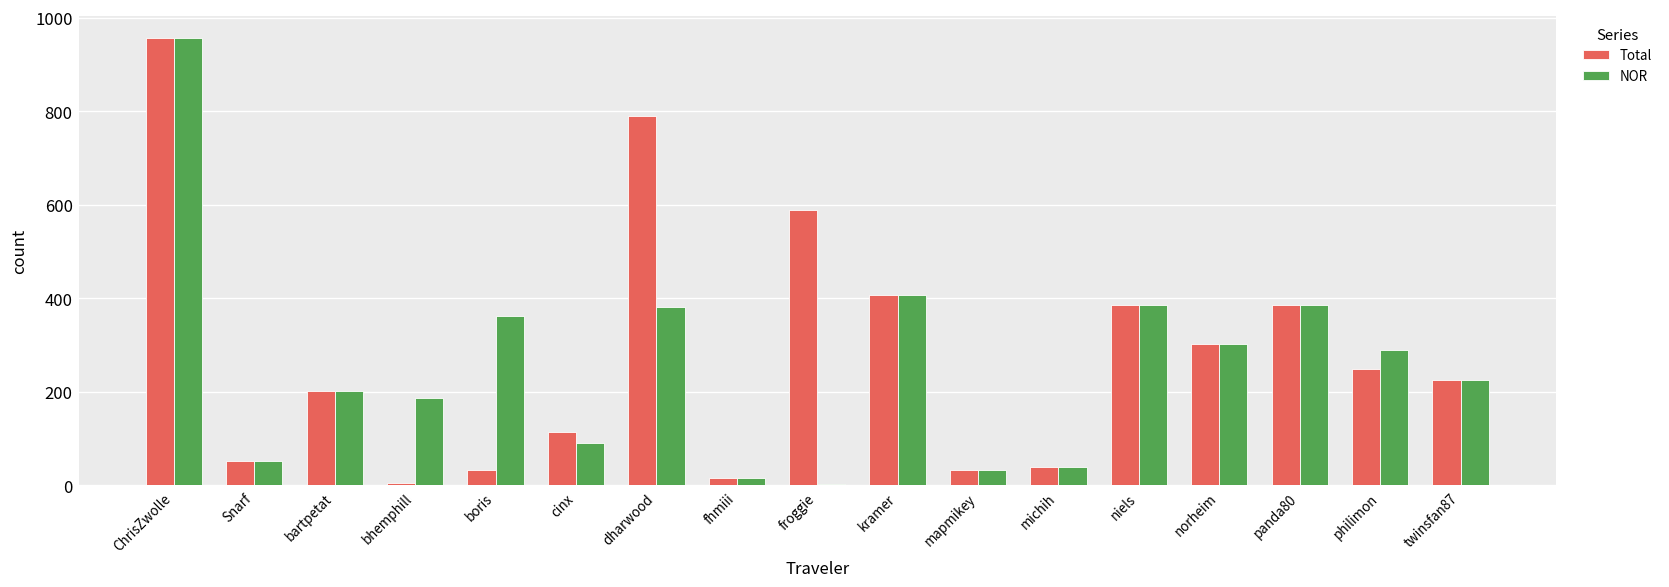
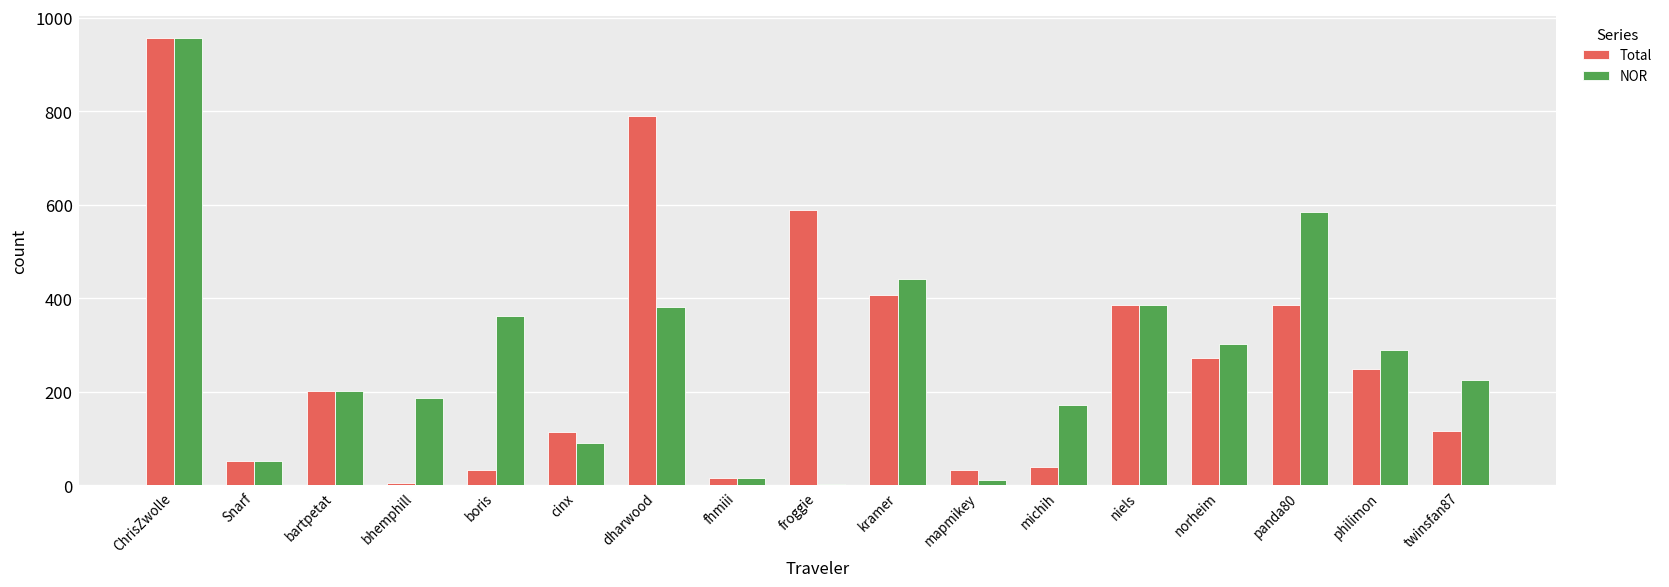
NOR, kramer: 410 -> 440
NOR, mapmikey: 30 -> 10
NOR, michih: 40 -> 170
Total, norheim: 300 -> 270
NOR, panda80: 390 -> 590
Total, twinsfan87: 220 -> 120
